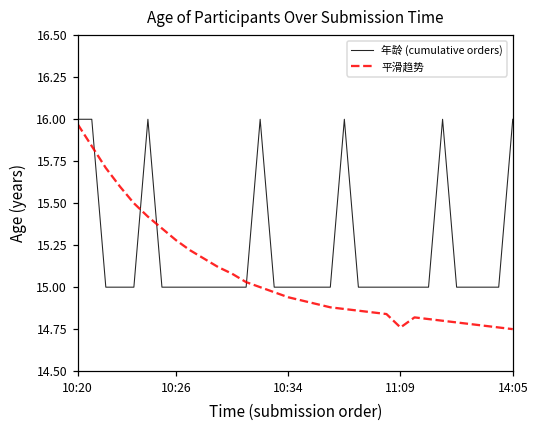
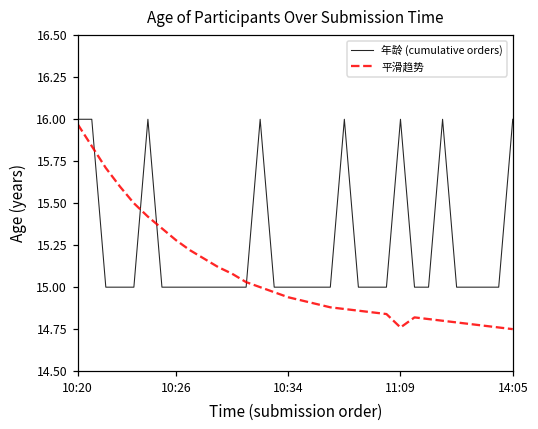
年龄 (cumulative orders), 11:09: 15 -> 16
